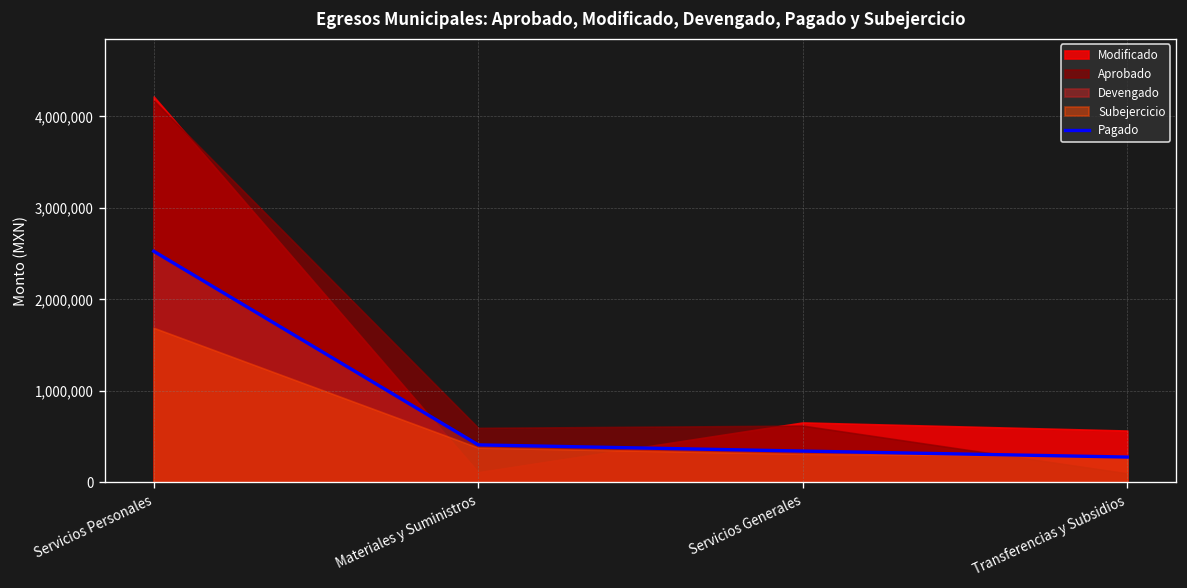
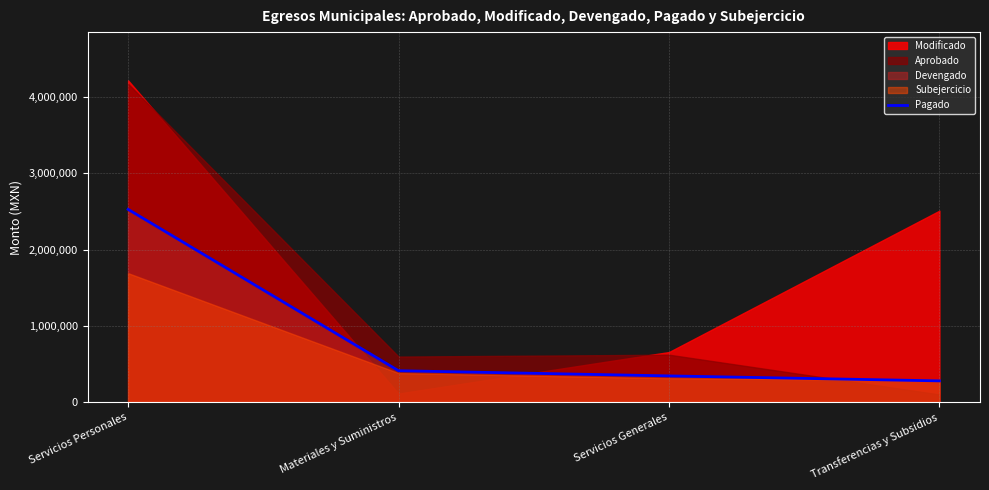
Modificado, Transferencias y Subsidios: 600,000 -> 2,500,000
